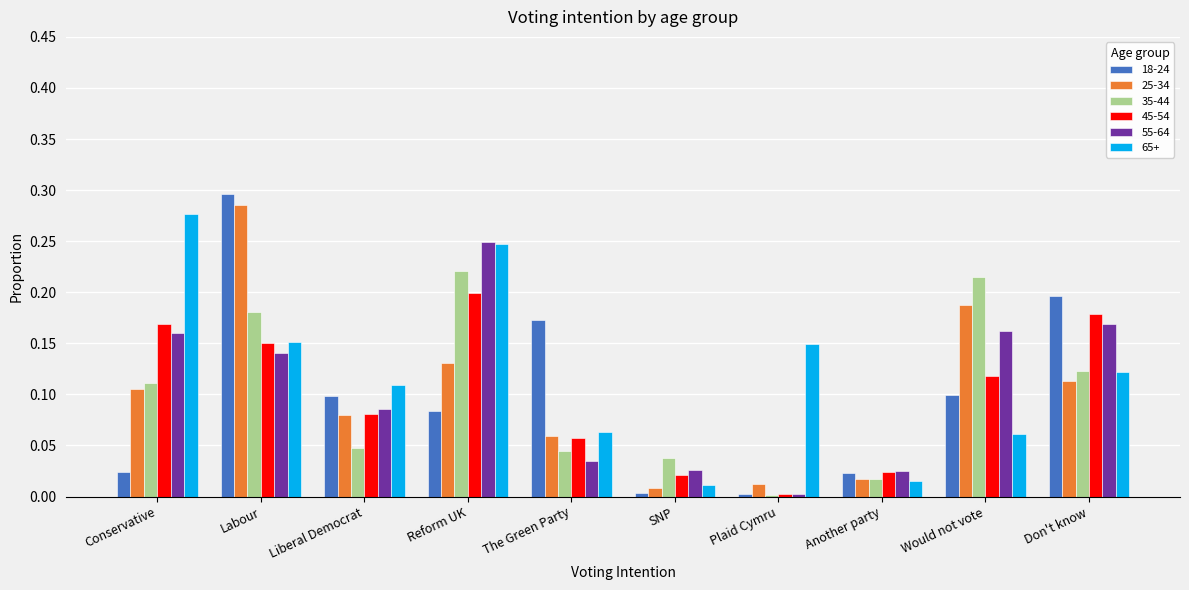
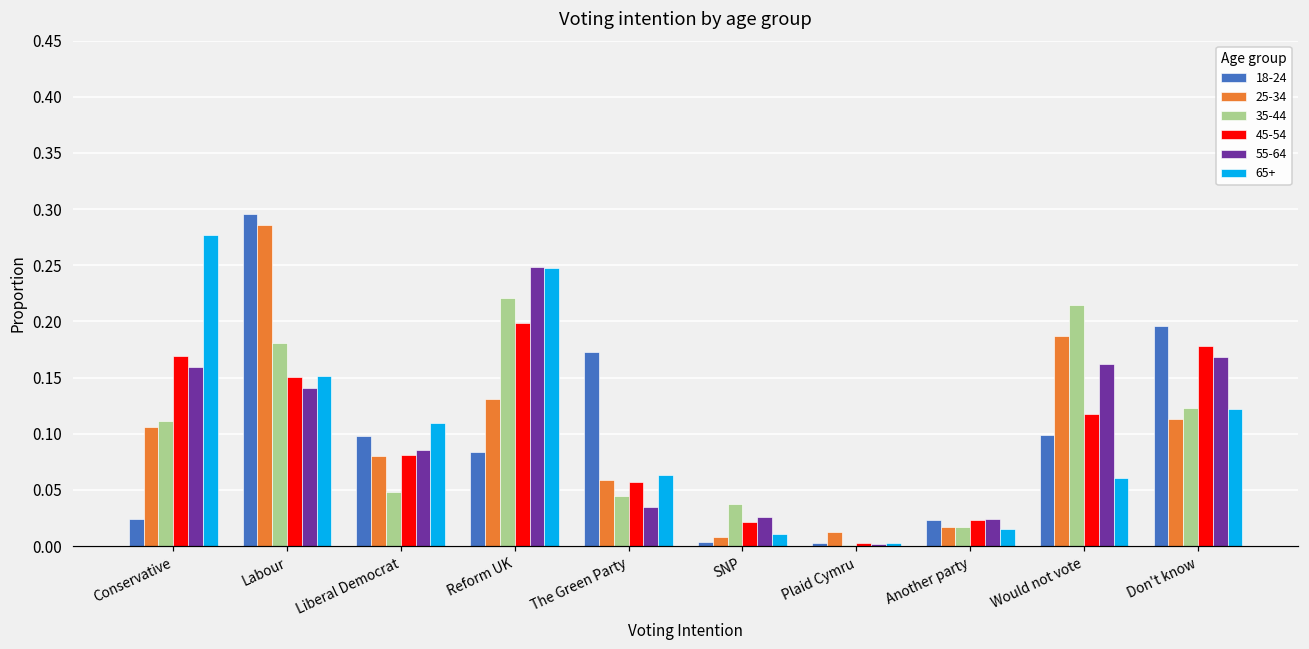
65+, Plaid Cymru: 0.150 -> 0.003
